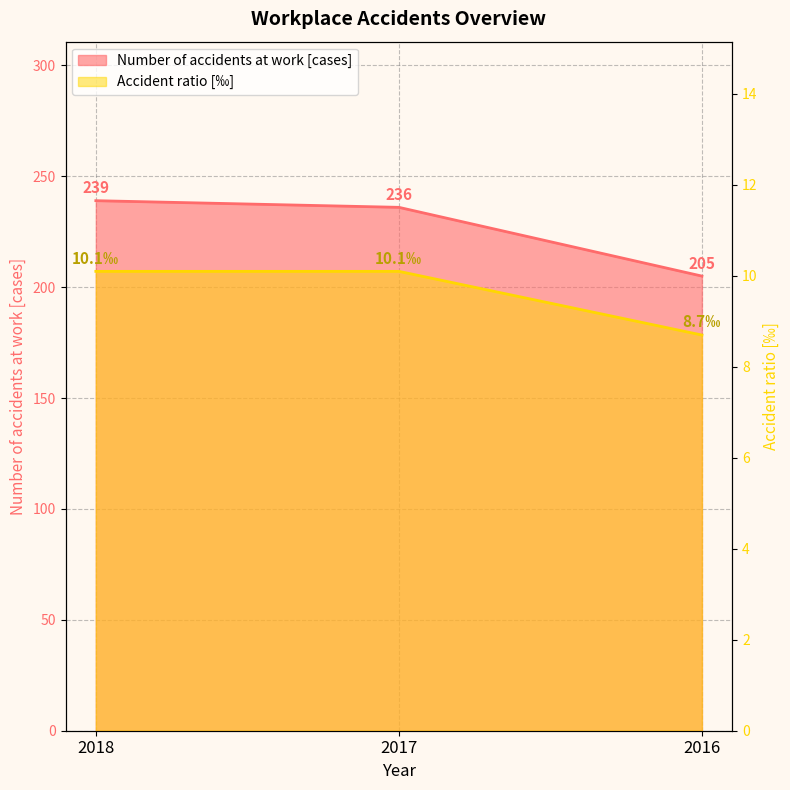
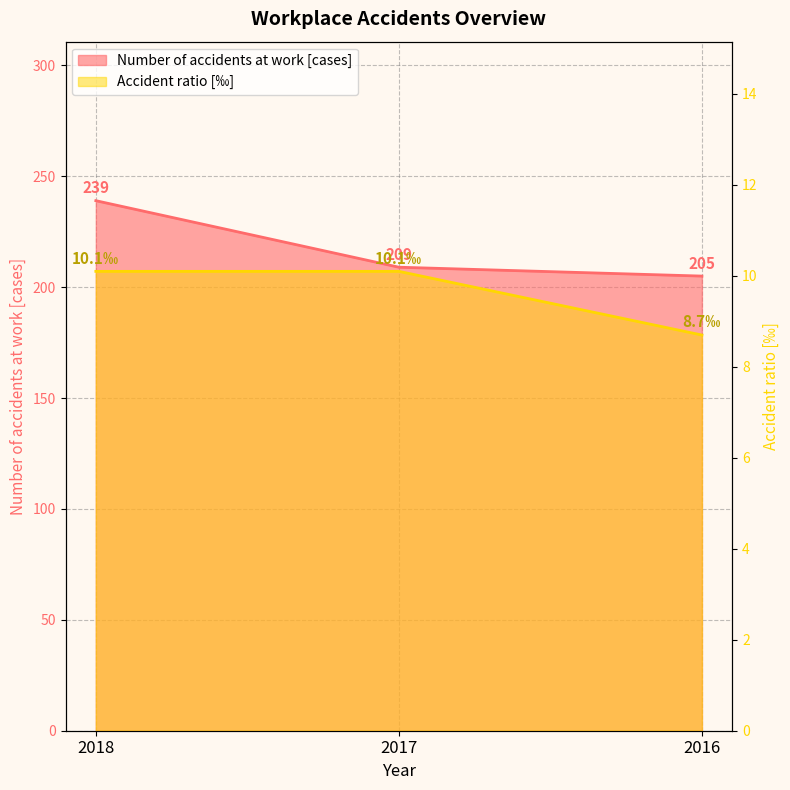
Number of accidents at work [cases], 2017: 236 -> 209
